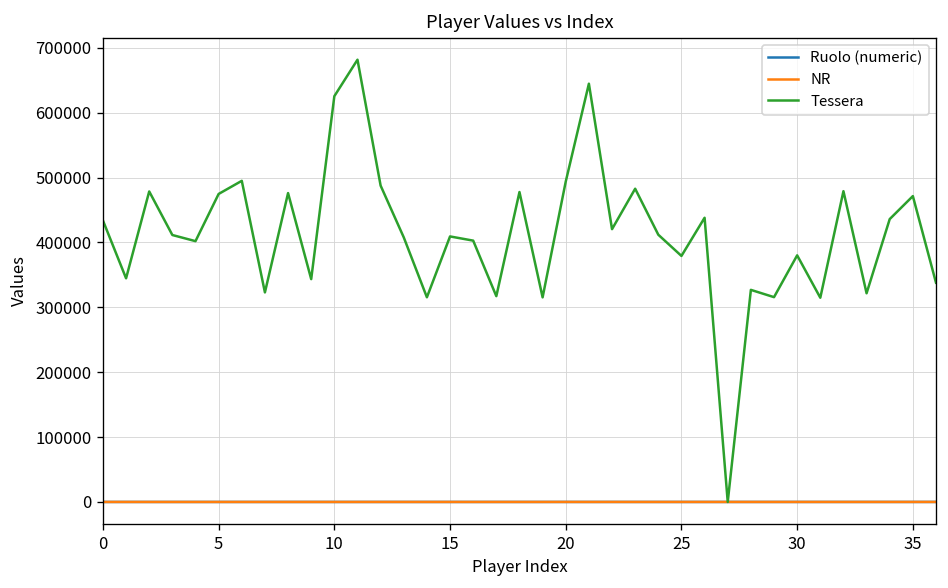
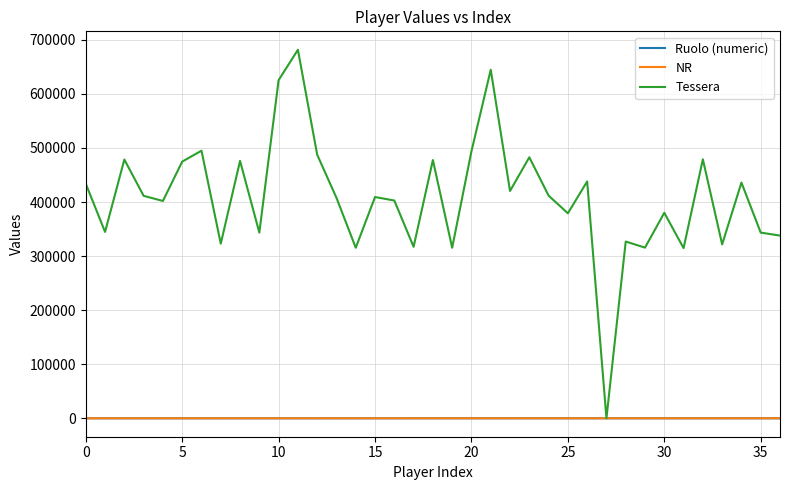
Tessera, 35: 470000 -> 340000
